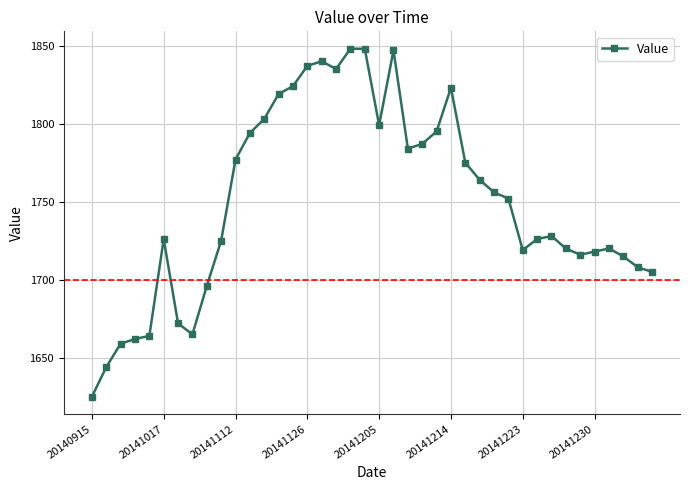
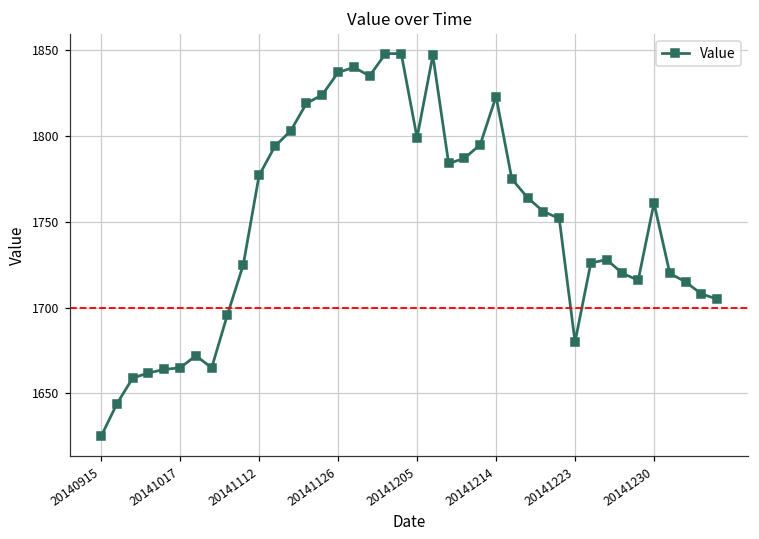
20141017: 1726 -> 1665
20141223: 1719 -> 1680
20141230: 1718 -> 1761
